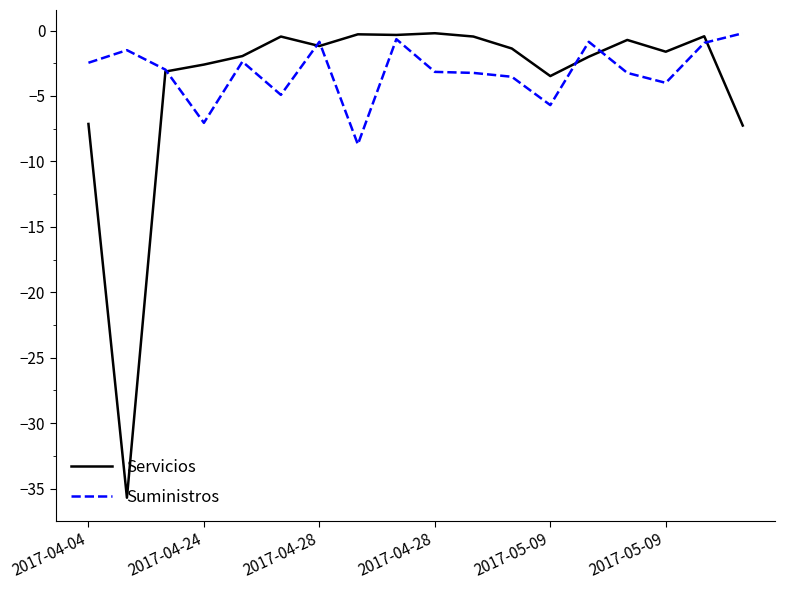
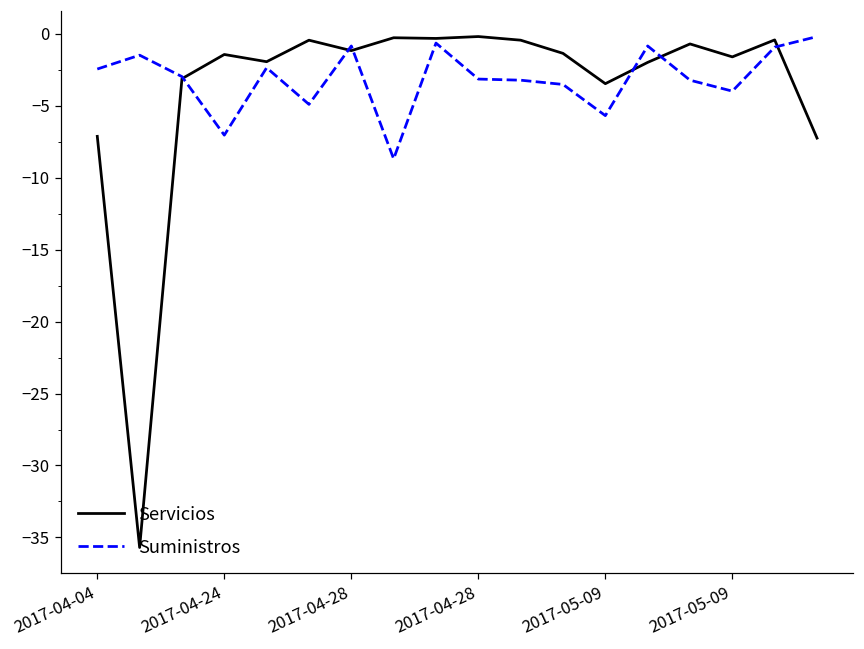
Servicios, 2017-04-24: -2.6 -> -1.5
